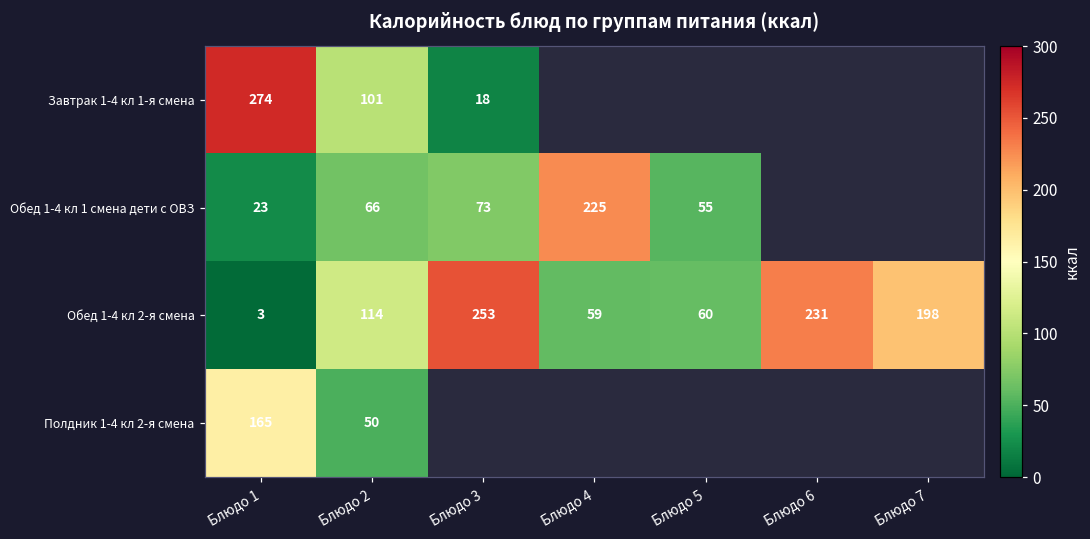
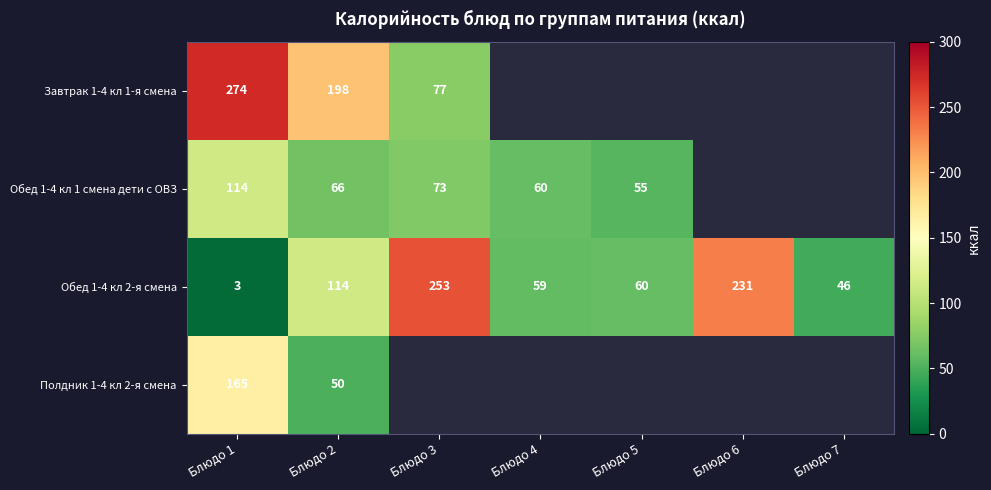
Завтрак 1-4 кл 1-я смена, Блюдо 2: 101 -> 198
Завтрак 1-4 кл 1-я смена, Блюдо 3: 18 -> 77
Обед 1-4 кл 1 смена дети с ОВЗ, Блюдо 1: 23 -> 114
Обед 1-4 кл 1 смена дети с ОВЗ, Блюдо 4: 225 -> 60
Обед 1-4 кл 2-я смена, Блюдо 7: 198 -> 46
